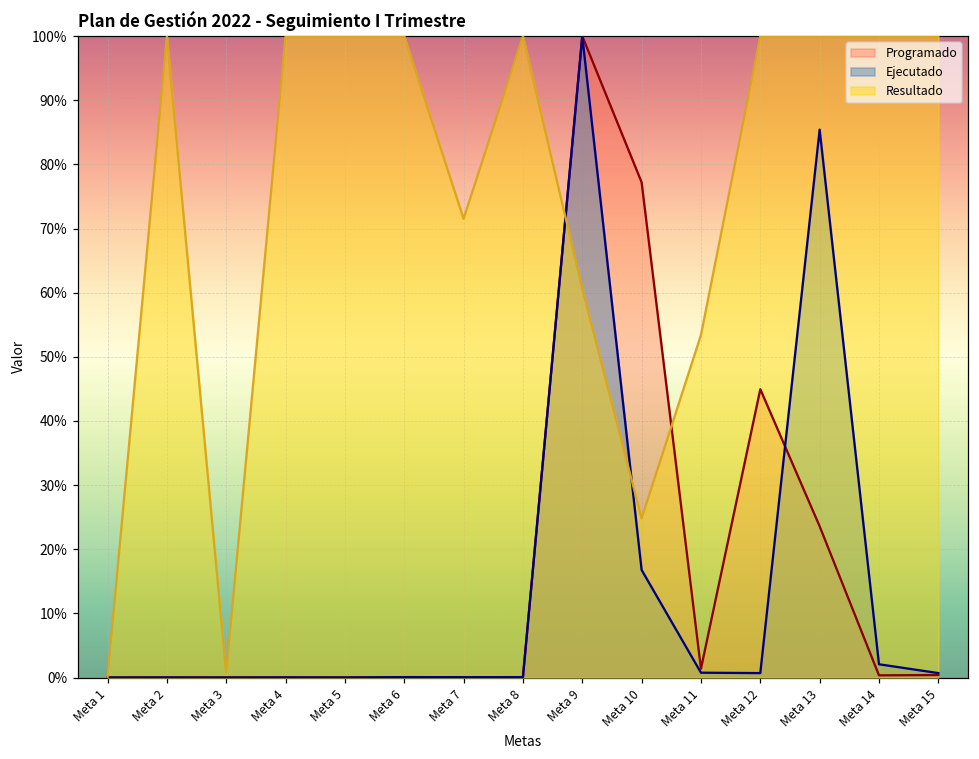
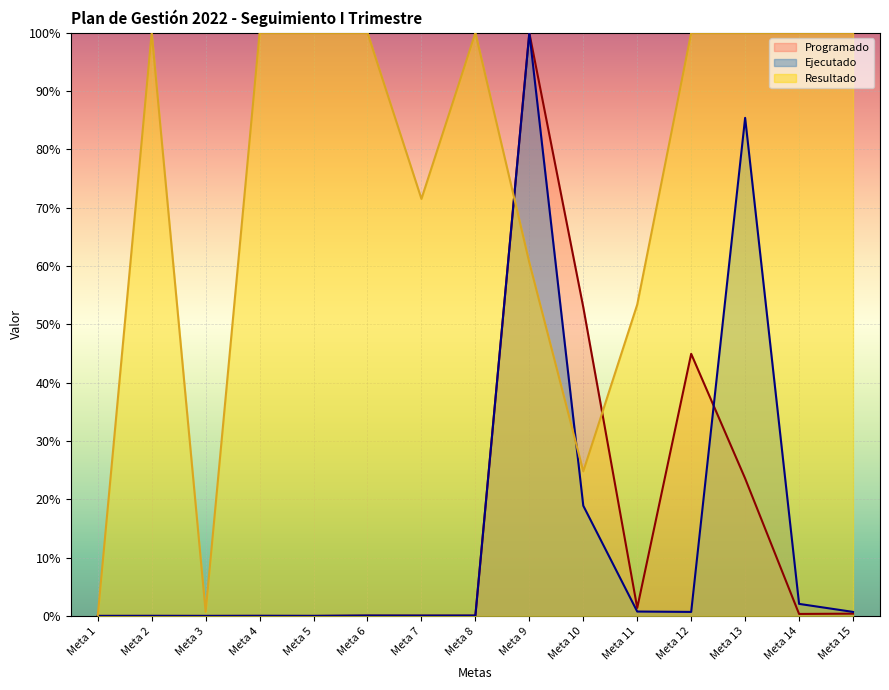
Programado, Meta 10: 77% -> 53%
Ejecutado, Meta 10: 17% -> 19%
